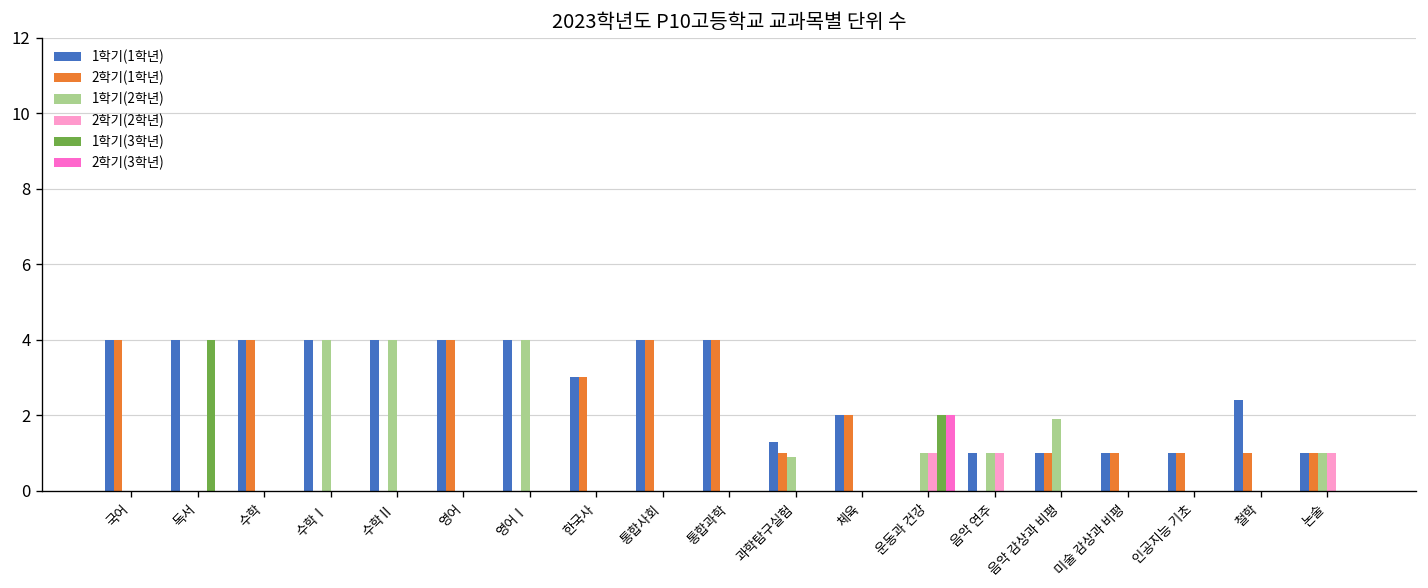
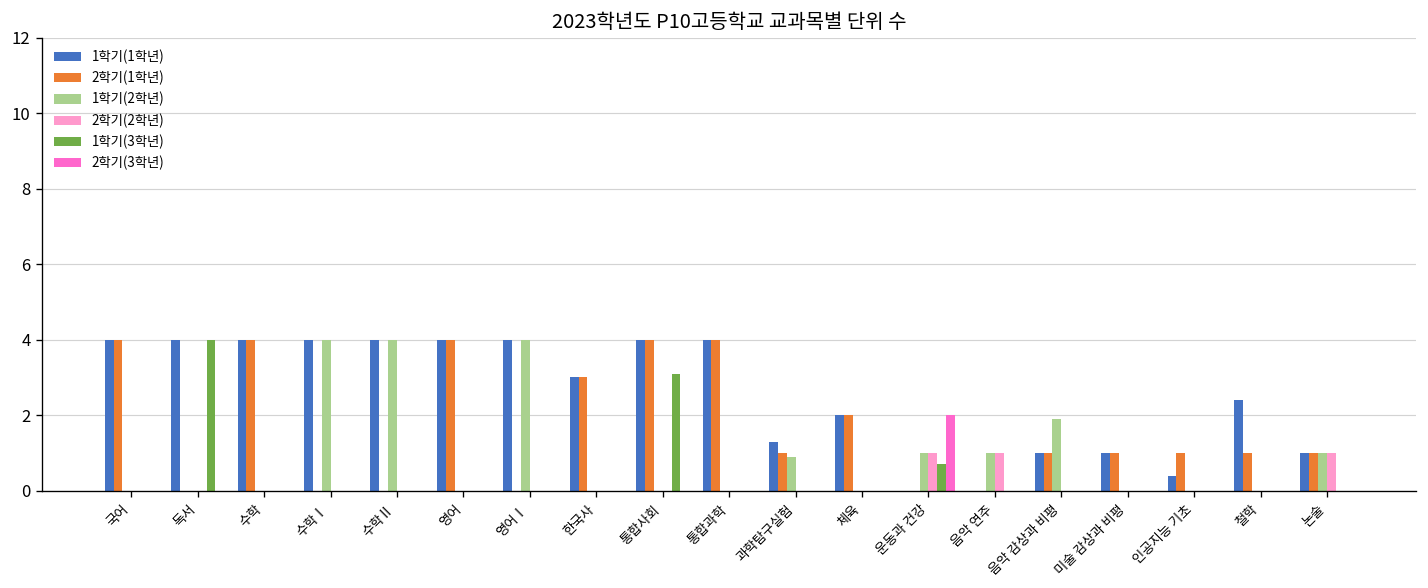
1학기(3학년), 통합사회: 0.0 -> 3.1
1학기(3학년), 운동과 건강: 2.0 -> 0.7
1학기(1학년), 음악 연주: 1 -> 0
1학기(1학년), 인공지능 기초: 1.0 -> 0.4
